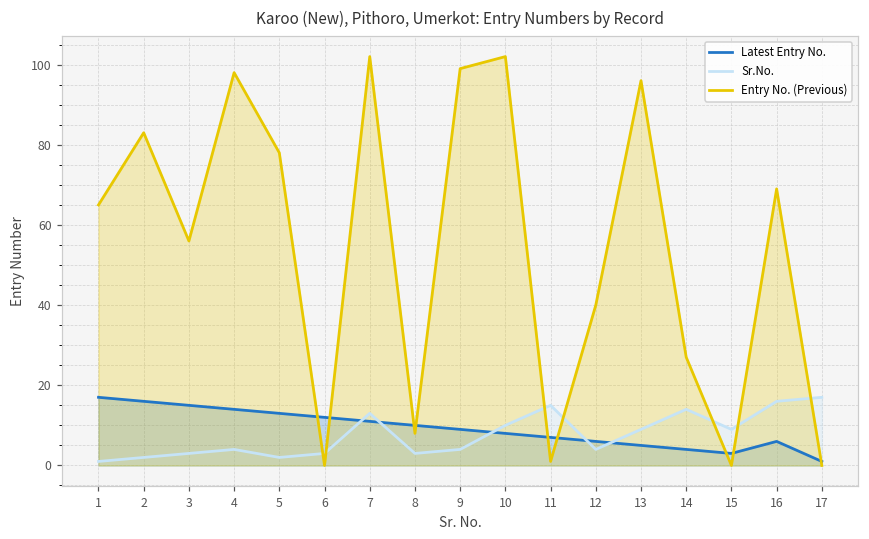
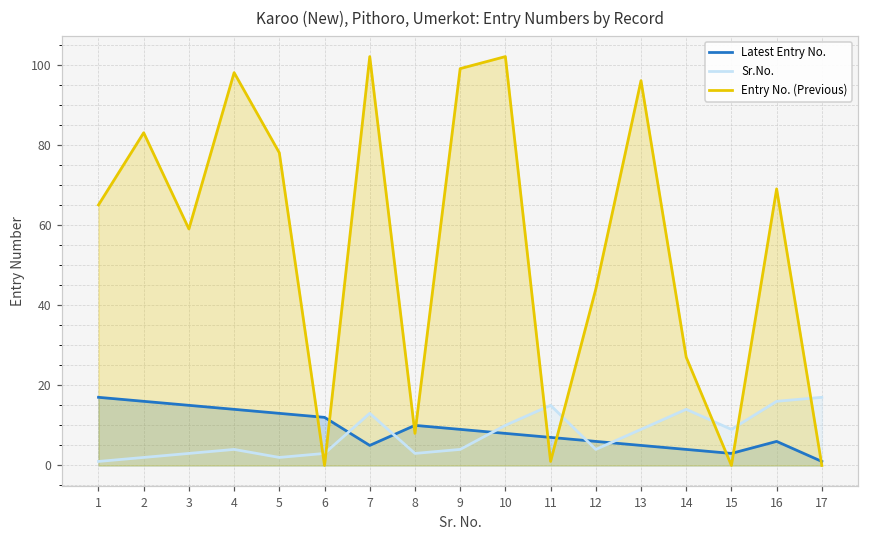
Entry No. (Previous), 3: 56 -> 59
Latest Entry No., 7: 11 -> 5
Entry No. (Previous), 12: 40 -> 44
